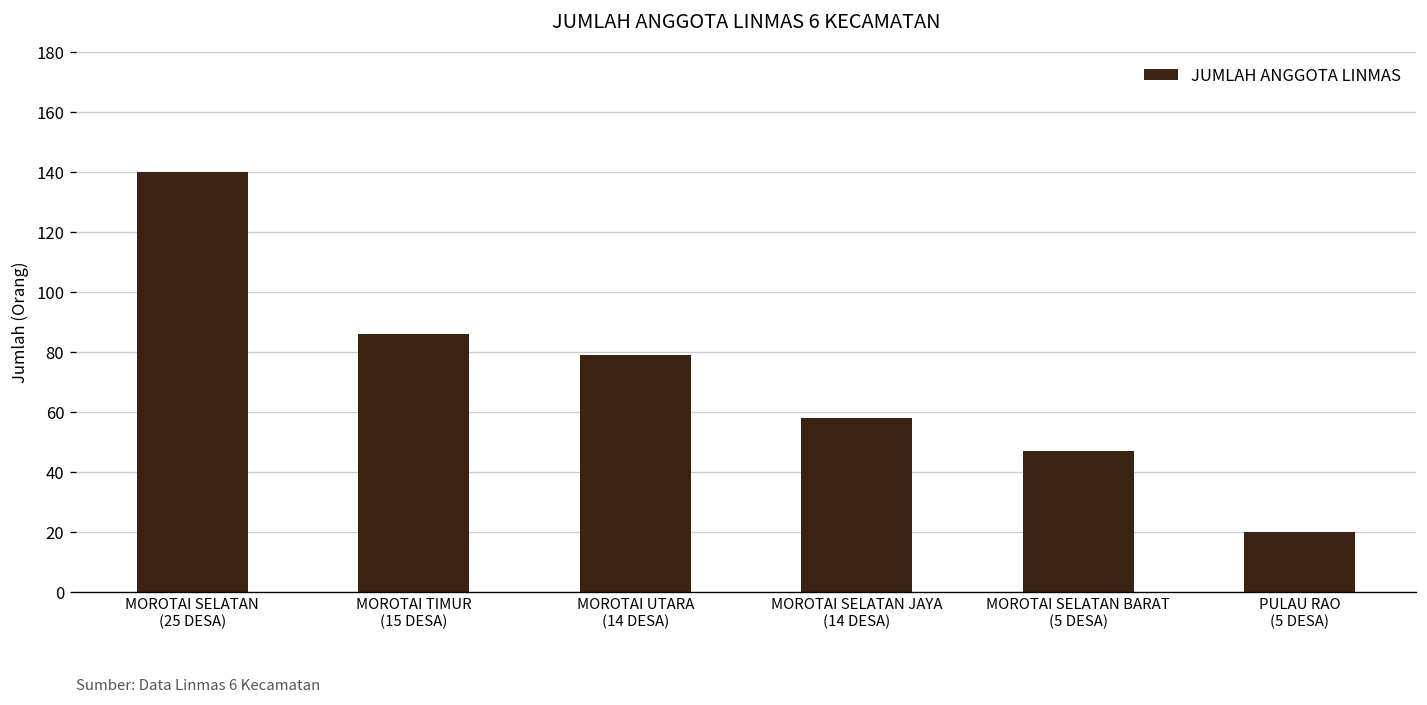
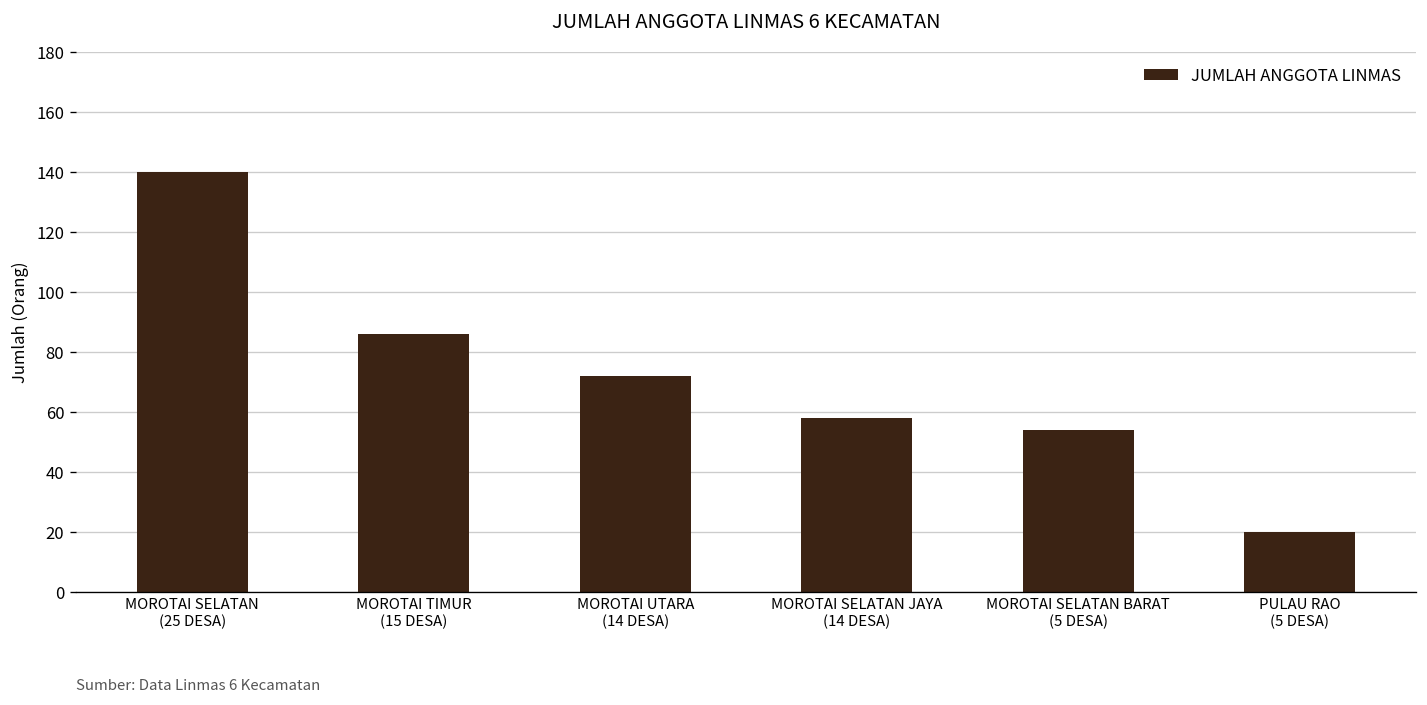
MOROTAI UTARA (14 DESA): 79 -> 72
MOROTAI SELATAN BARAT (5 DESA): 47 -> 54
